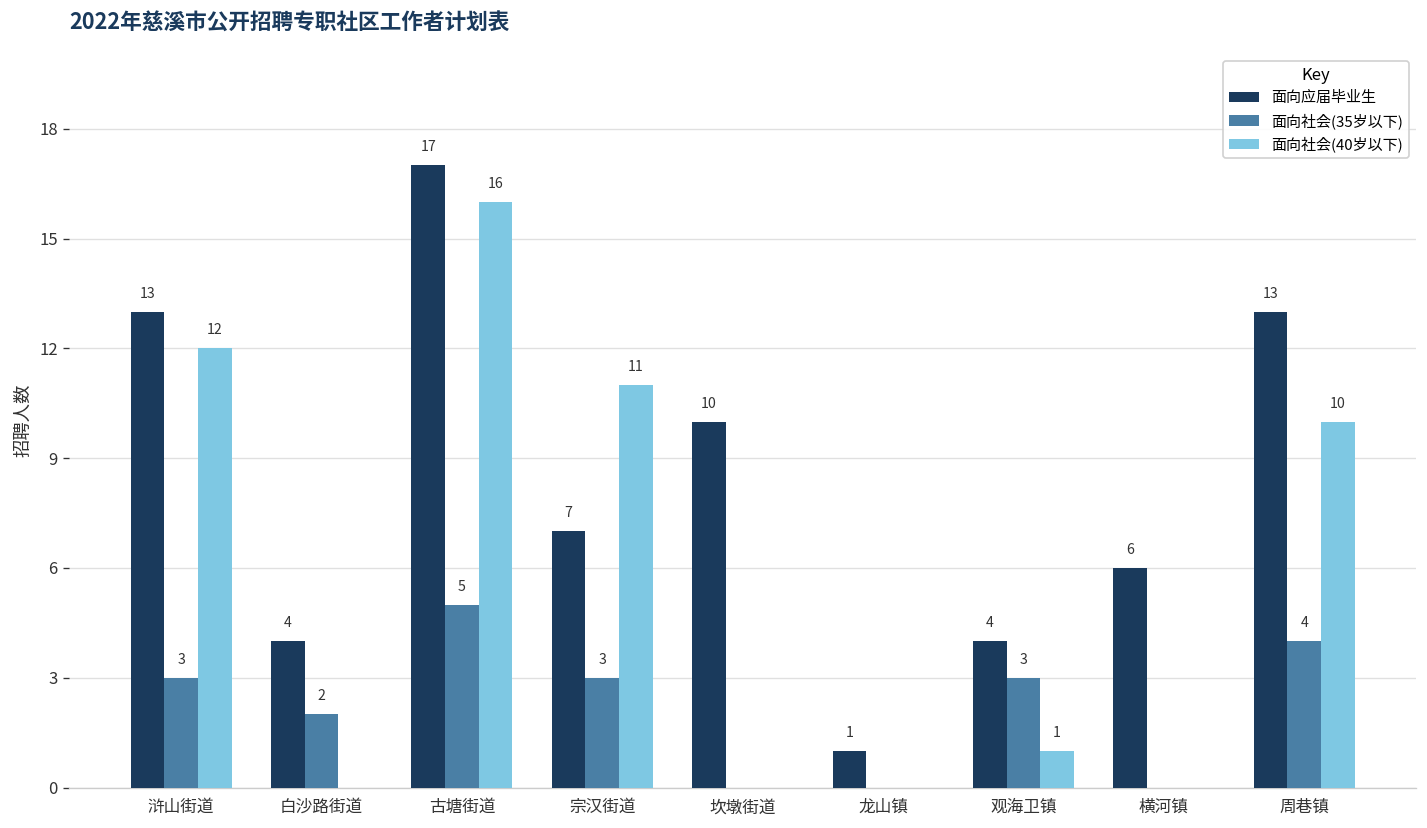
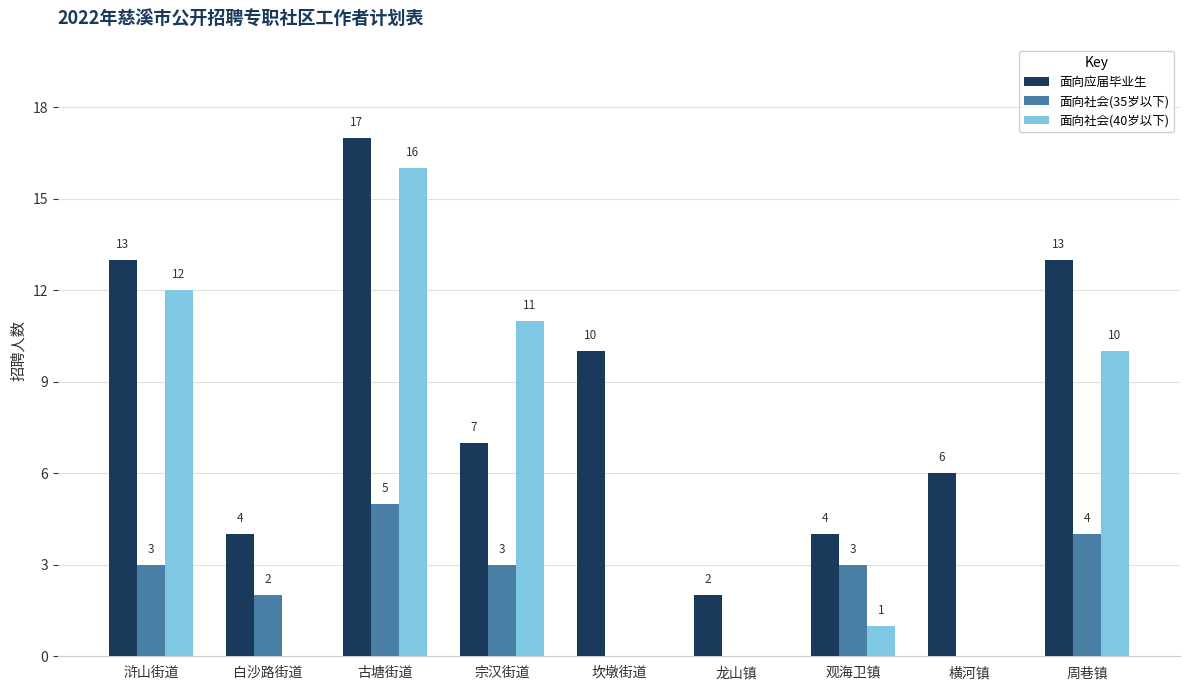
面向应届毕业生, 龙山镇: 1 -> 2
